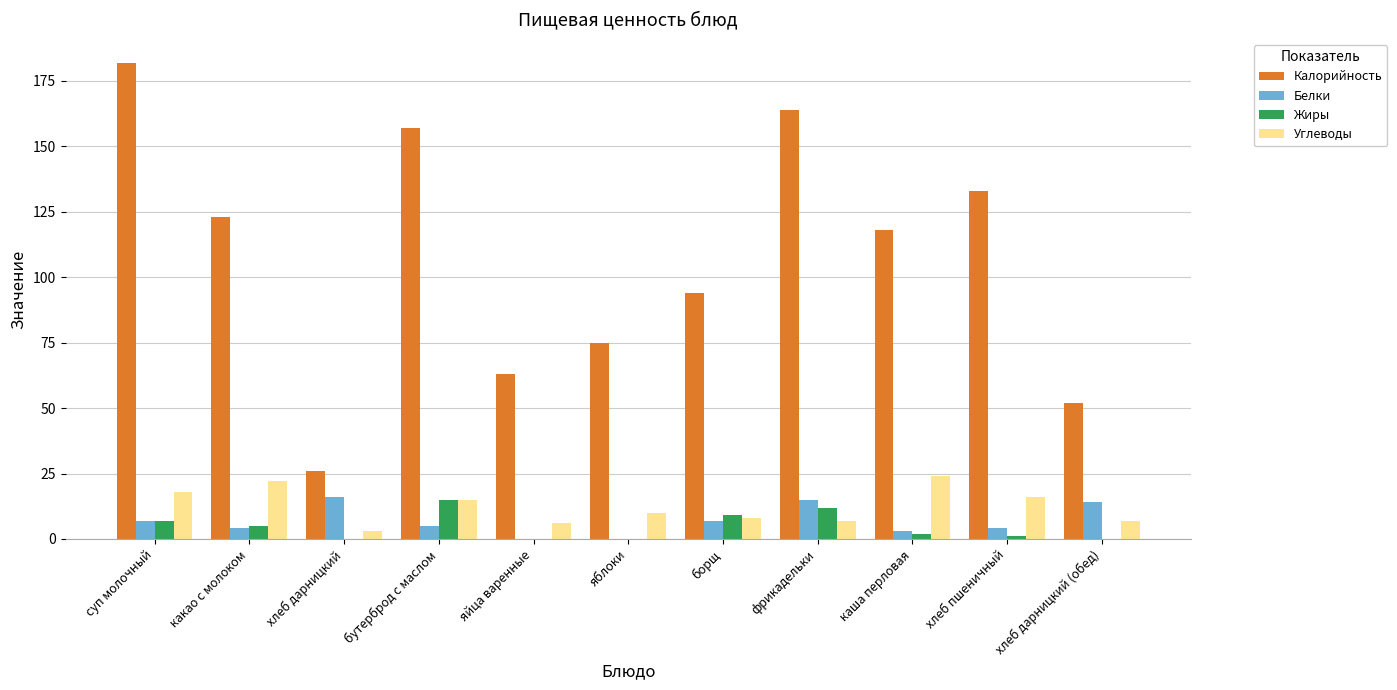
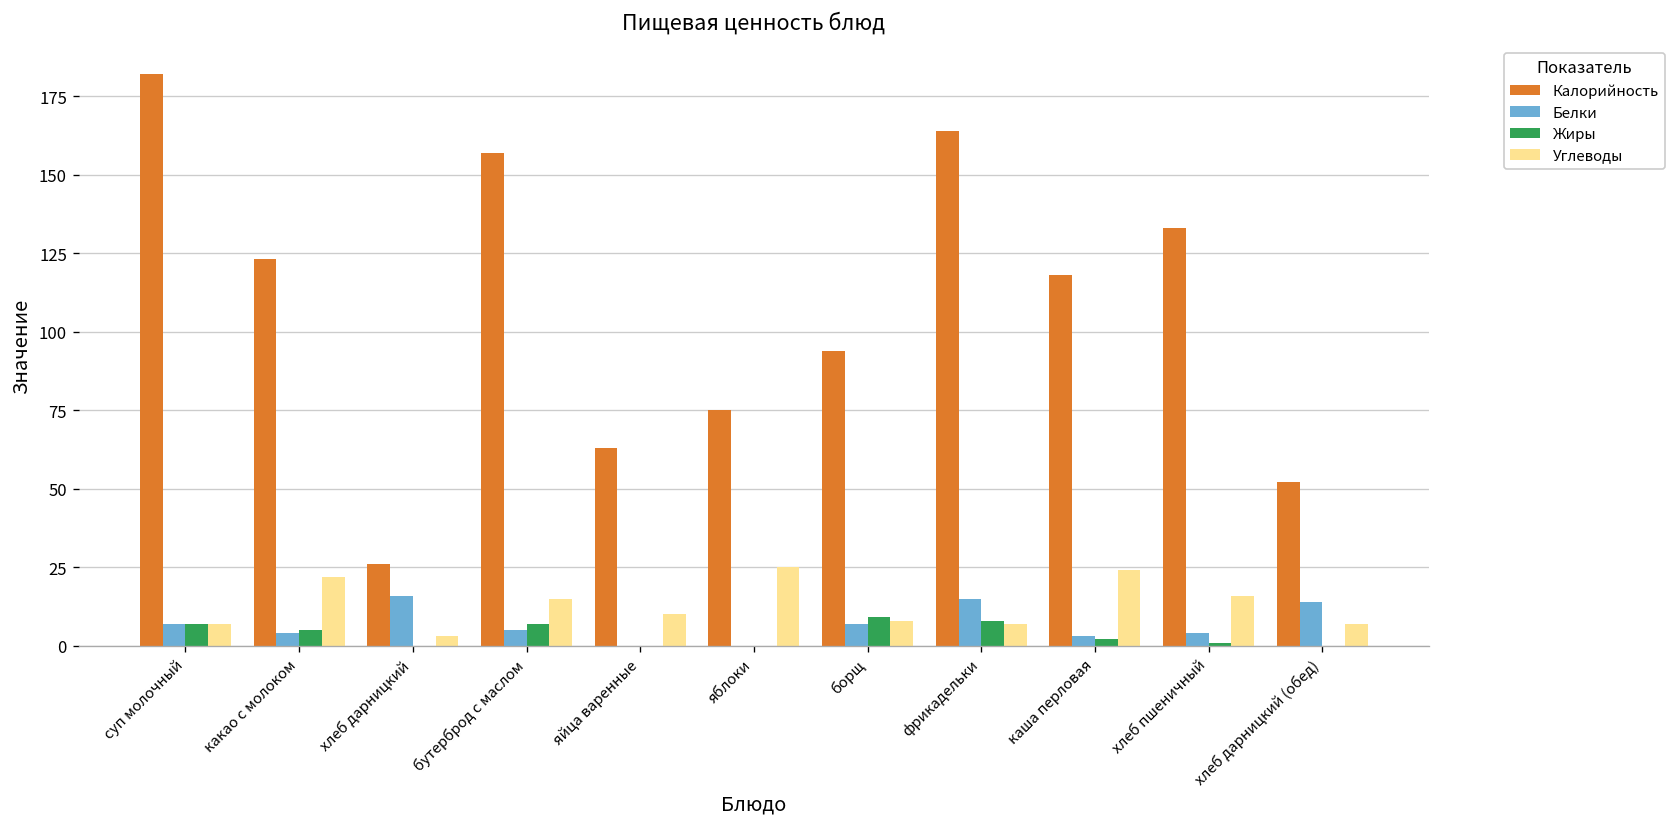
Углеводы, суп молочный: 18 -> 7
Жиры, бутерброд с маслом: 15 -> 7
Углеводы, яйца варенные: 6 -> 10
Углеводы, яблоки: 10 -> 25
Жиры, фрикадельки: 12 -> 8
